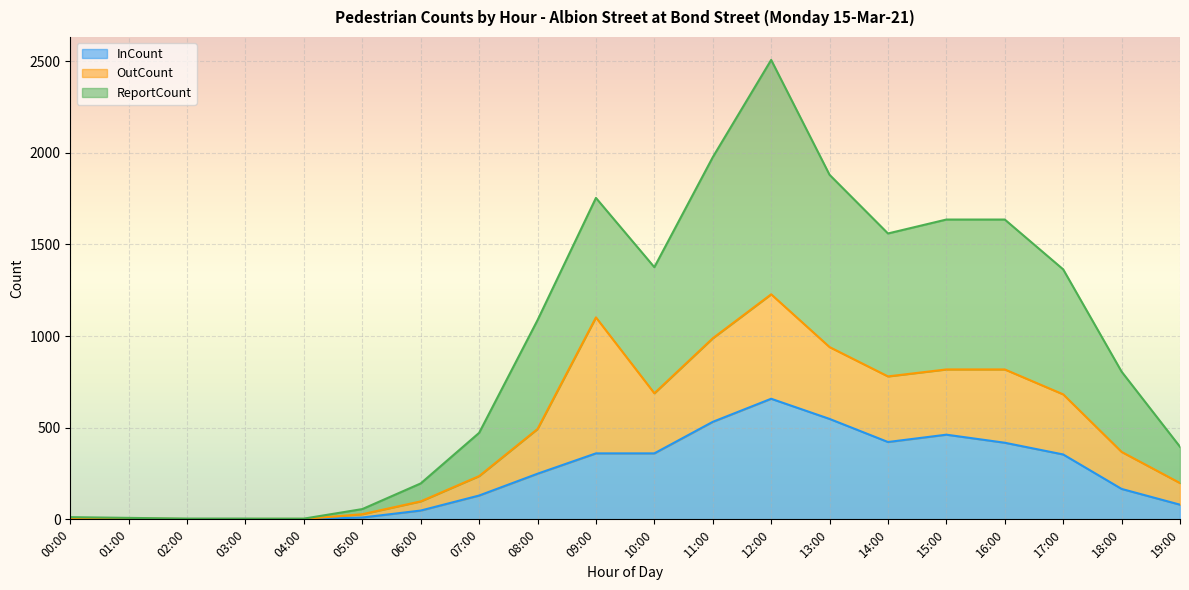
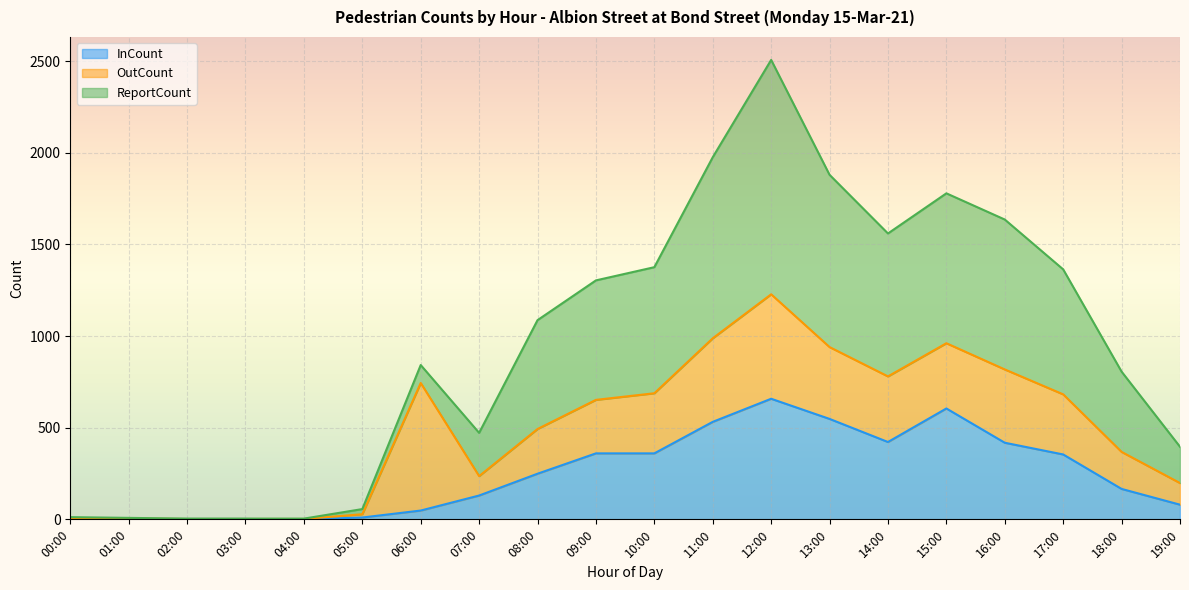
OutCount, 06:00: 50 -> 700
OutCount, 09:00: 740 -> 290
InCount, 15:00: 460 -> 610
